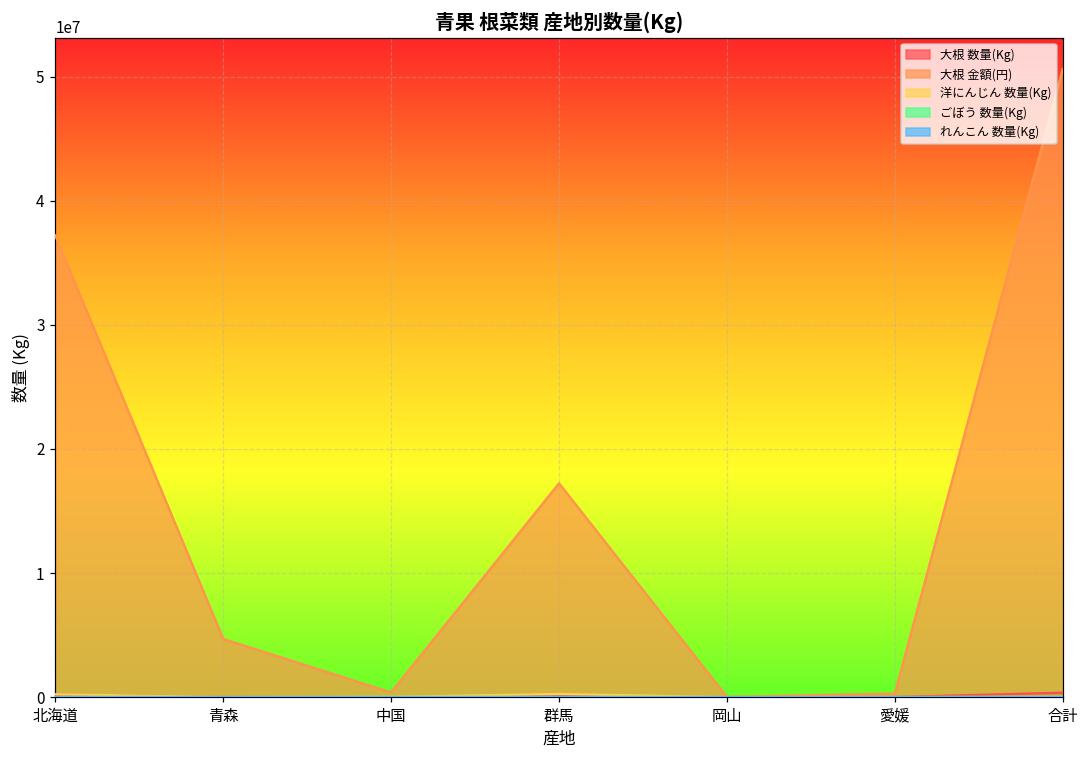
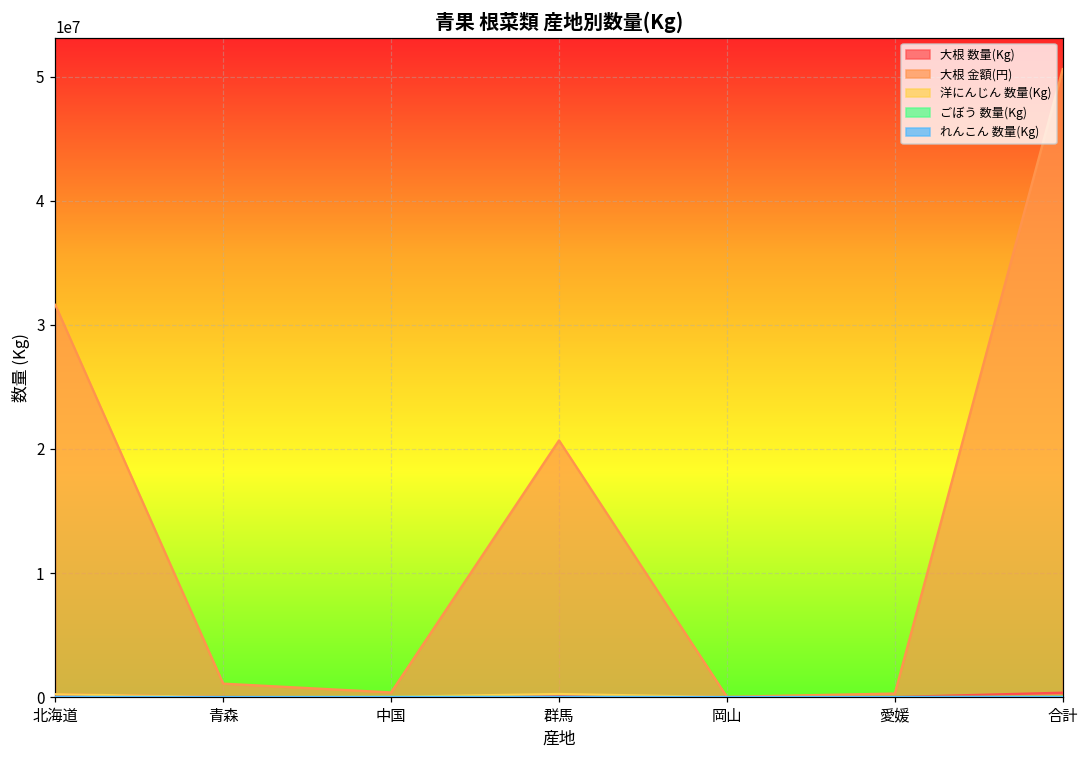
大根 金額(円), 北海道: 37200000 -> 31600000
大根 金額(円), 青森: 4700000 -> 1100000
大根 金額(円), 群馬: 17200000 -> 20700000
